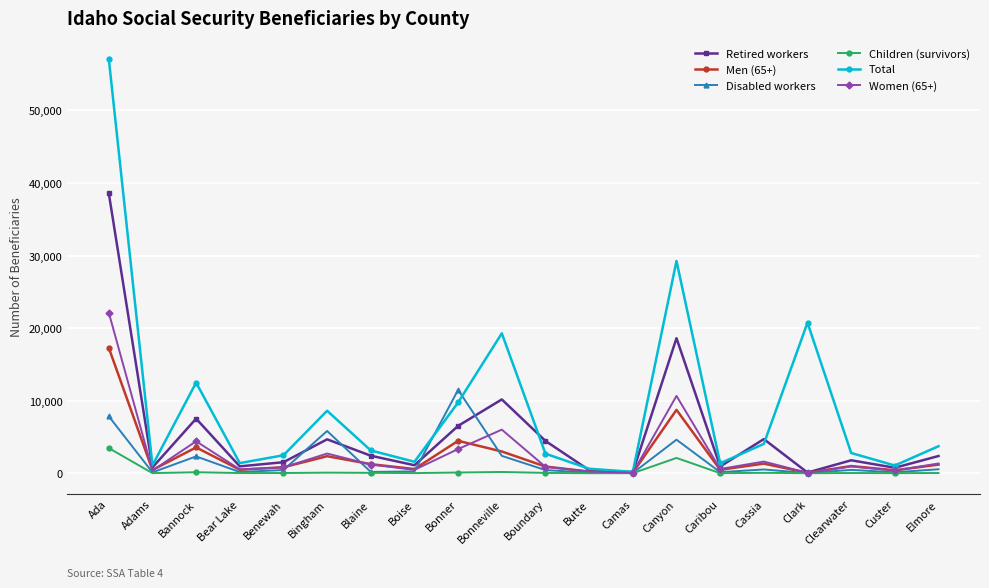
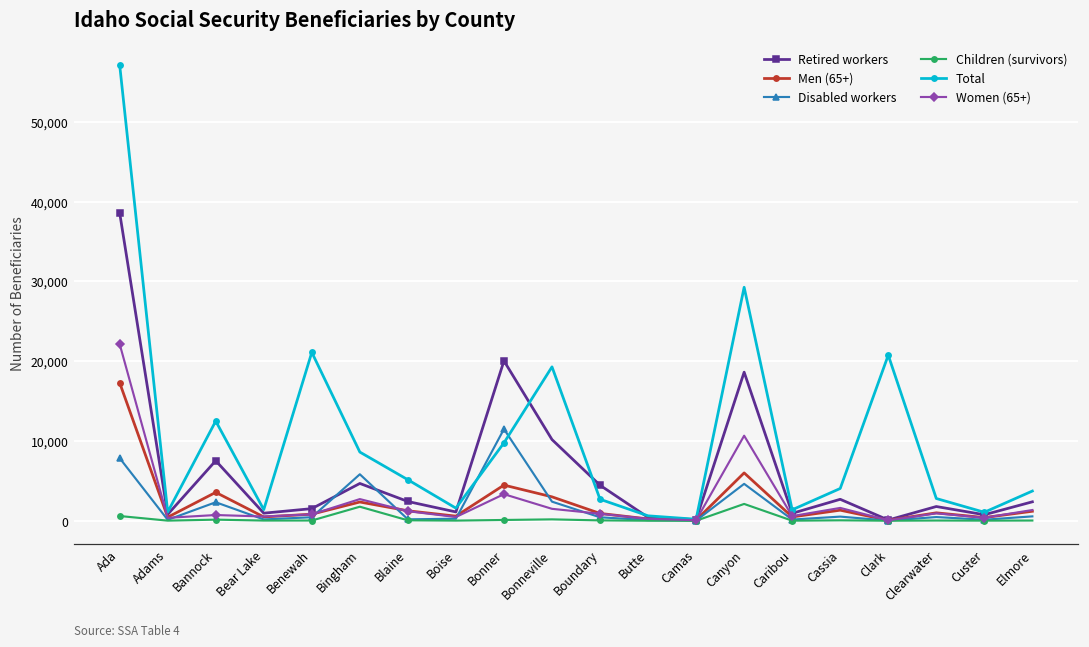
Children (survivors), Ada: 3,000 -> 1,000
Women (65+), Bannock: 4,000 -> 1,000
Total, Benewah: 2,000 -> 21,000
Children (survivors), Bingham: 0 -> 2,000
Total, Blaine: 3,000 -> 5,000
Retired workers, Bonner: 7,000 -> 20,000
Women (65+), Bonneville: 6,000 -> 1,000
Men (65+), Canyon: 9,000 -> 6,000
Retired workers, Cassia: 5,000 -> 3,000
